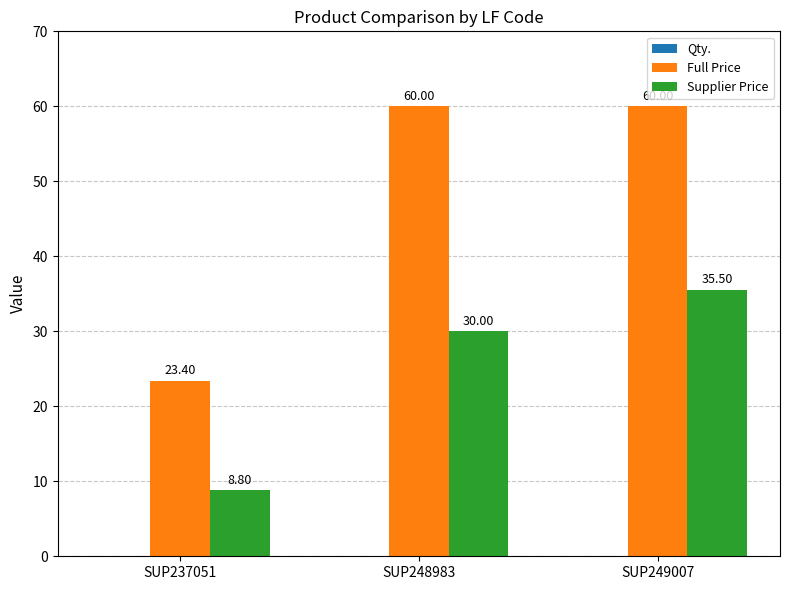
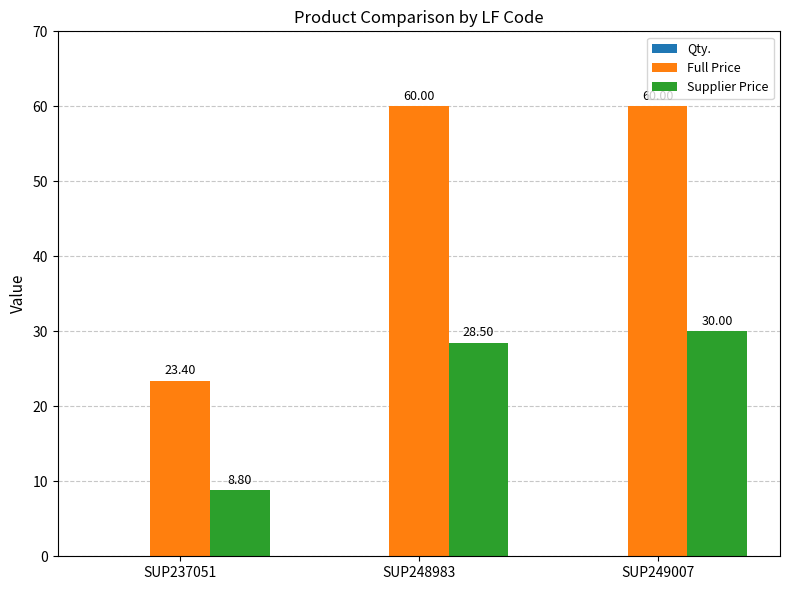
Supplier Price, SUP248983: 30.00 -> 28.50
Supplier Price, SUP249007: 35.50 -> 30.00
